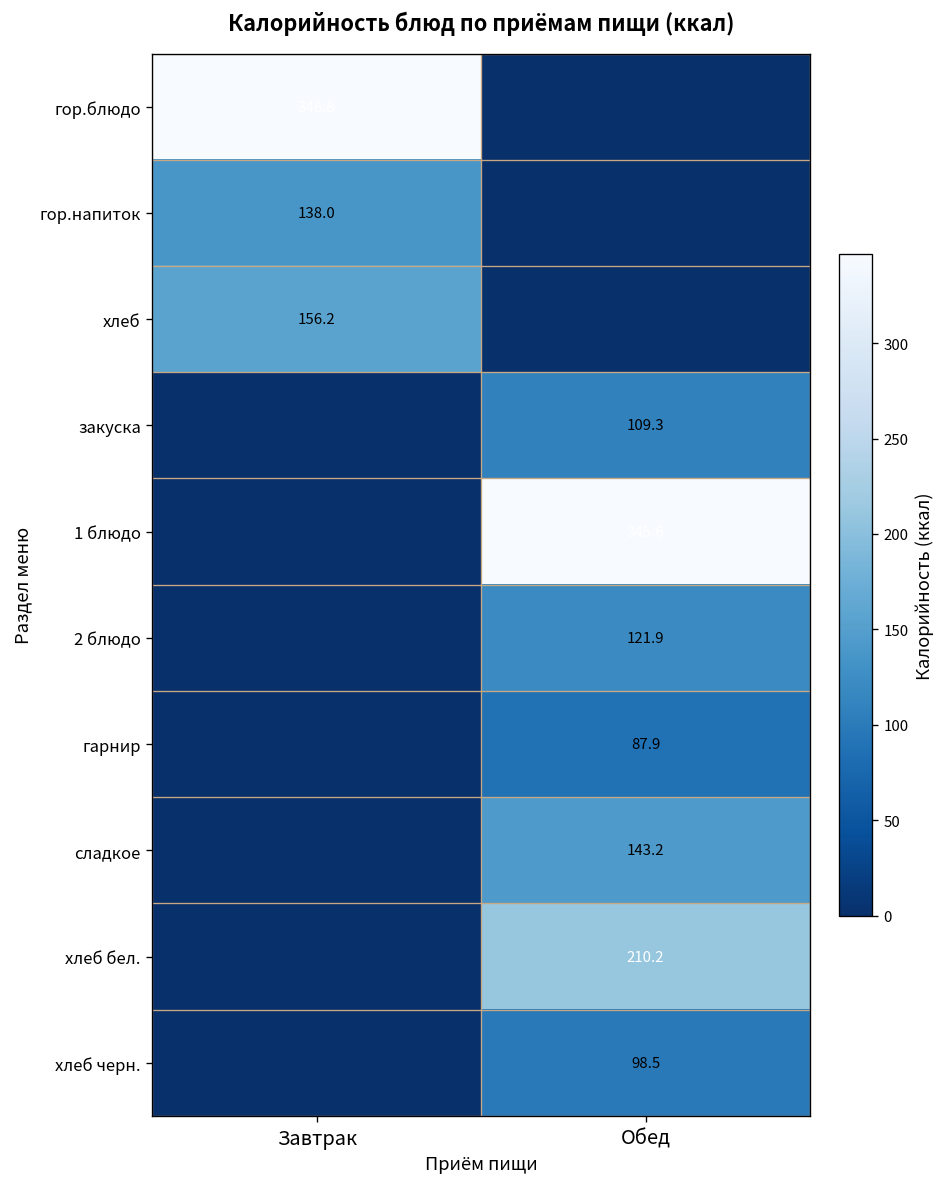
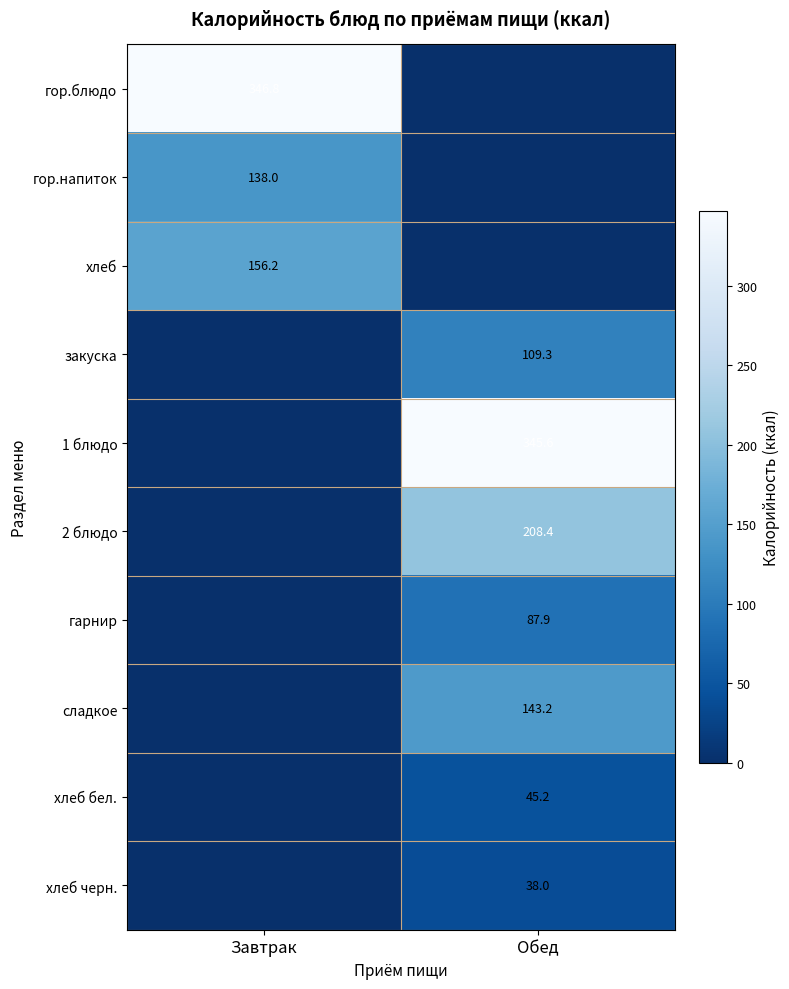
2 блюдо, Обед: 121.9 -> 208.4
хлеб бел., Обед: 210.2 -> 45.2
хлеб черн., Обед: 98.5 -> 38.0
